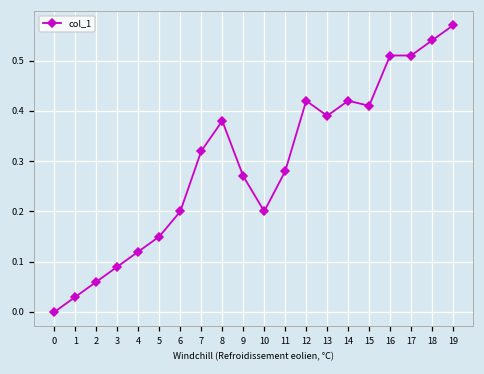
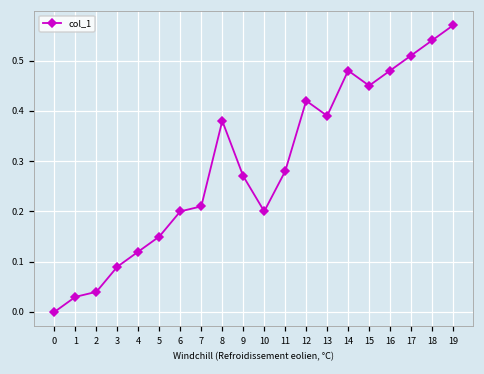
2: 0.06 -> 0.04
7: 0.32 -> 0.21
14: 0.42 -> 0.48
15: 0.41 -> 0.45
16: 0.51 -> 0.48
